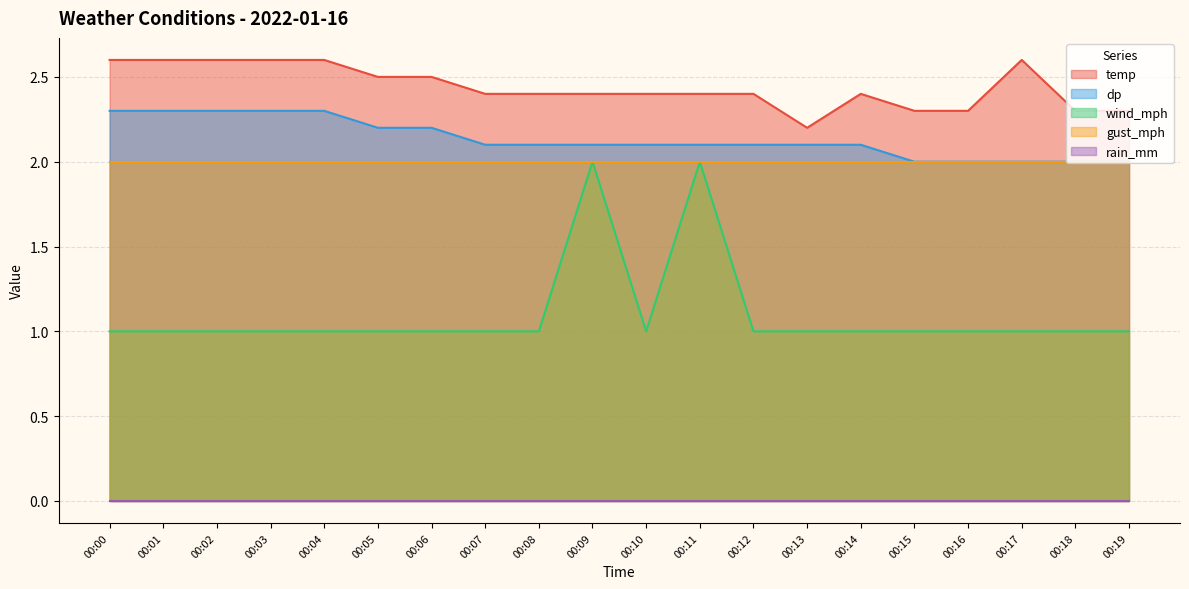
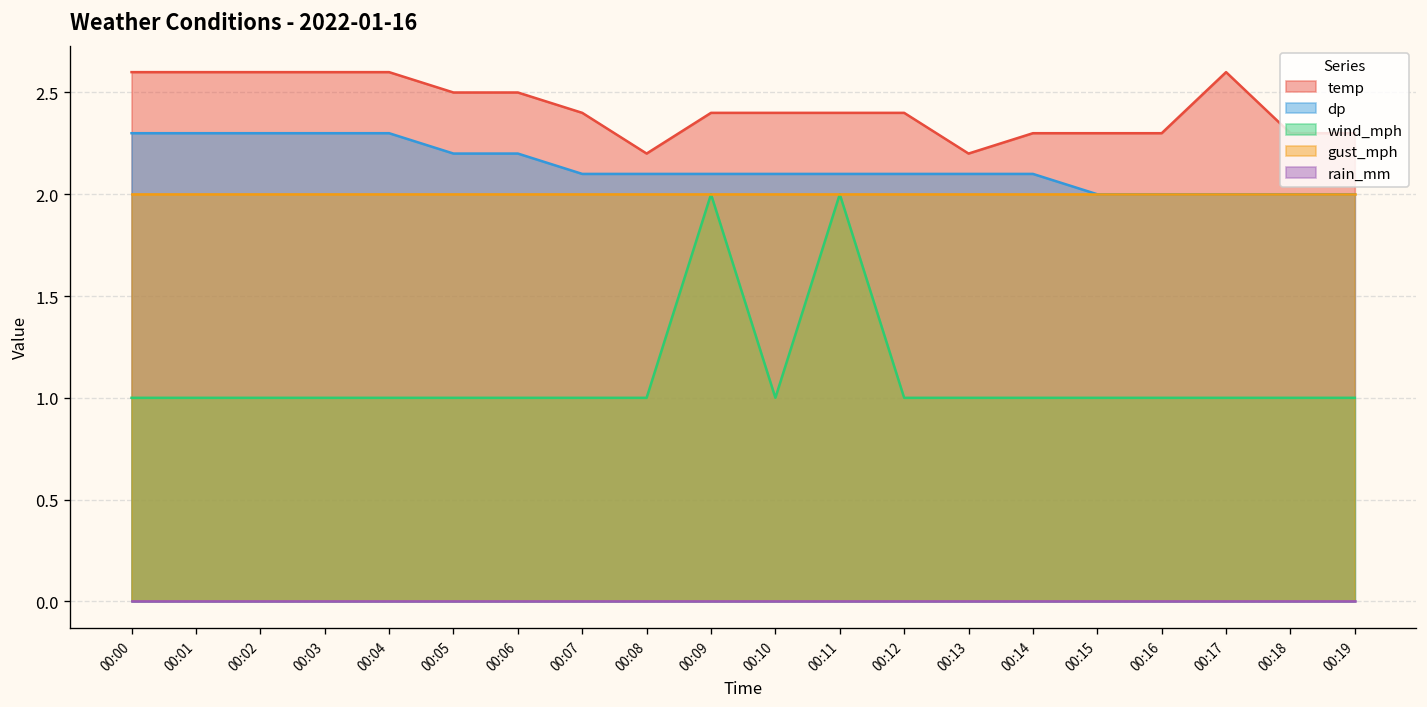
temp, 00:08: 2.4 -> 2.2
temp, 00:14: 2.4 -> 2.3
